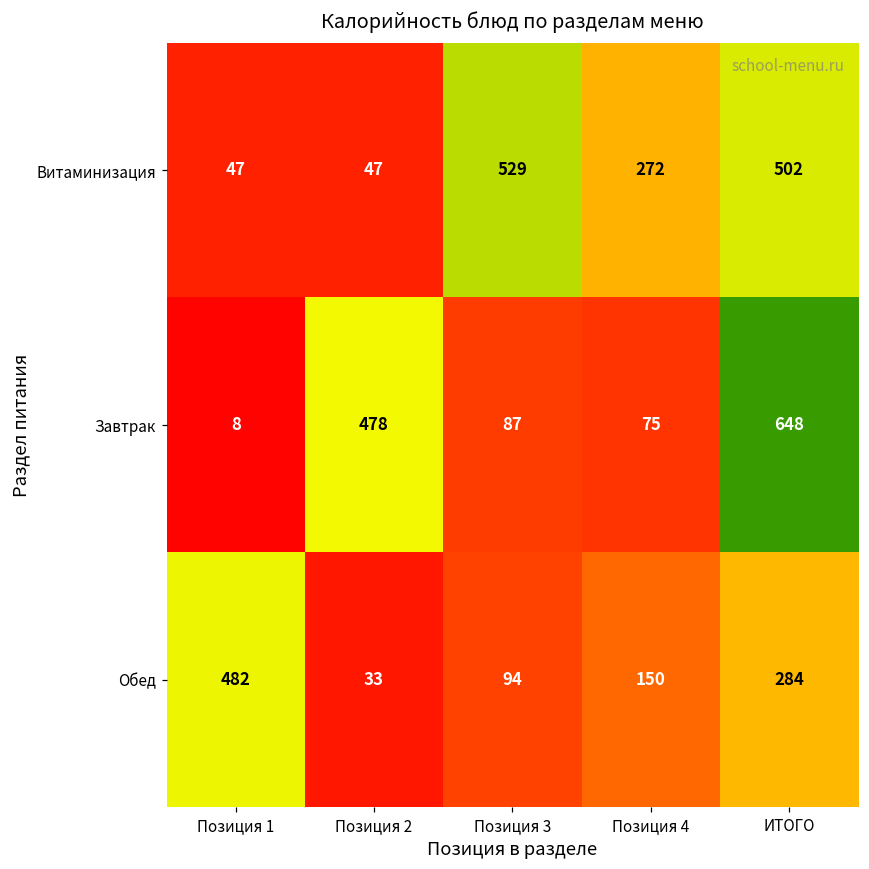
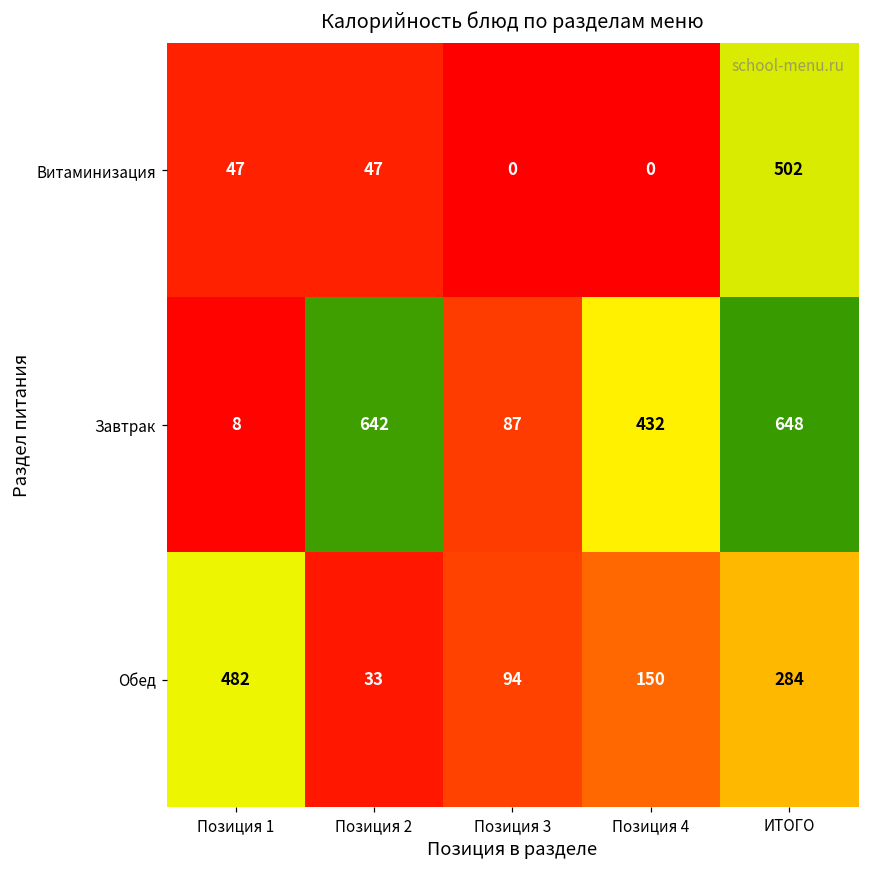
Витаминизация, Позиция 3: 529 -> 0
Витаминизация, Позиция 4: 272 -> 0
Завтрак, Позиция 2: 478 -> 642
Завтрак, Позиция 4: 75 -> 432
